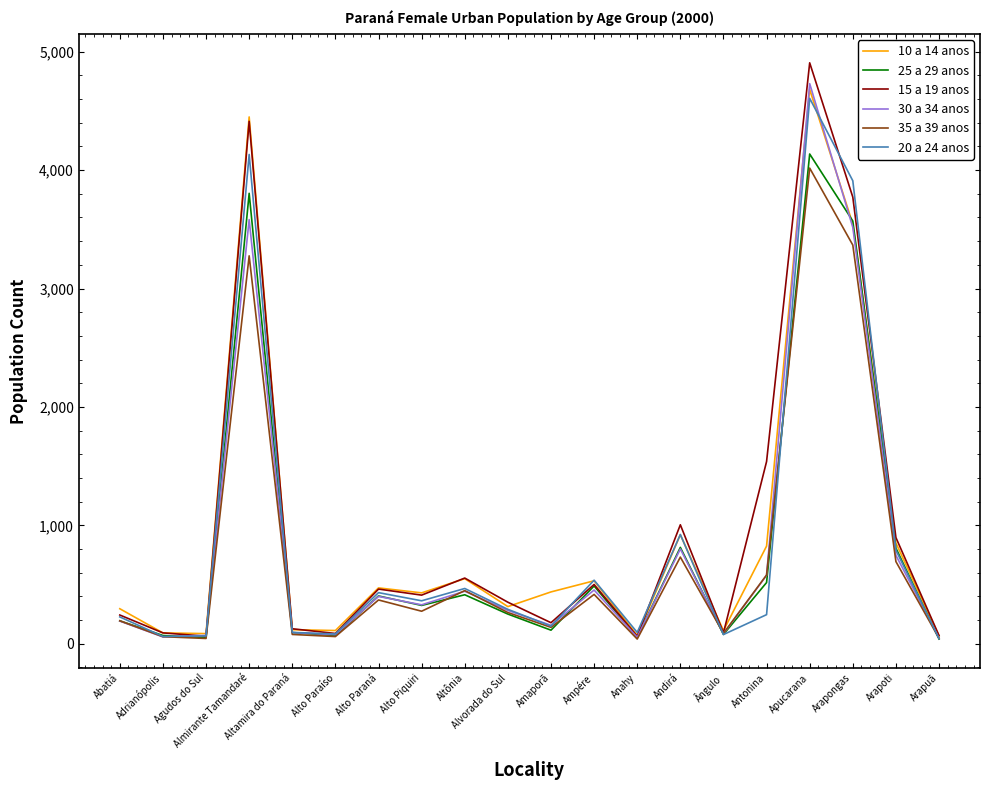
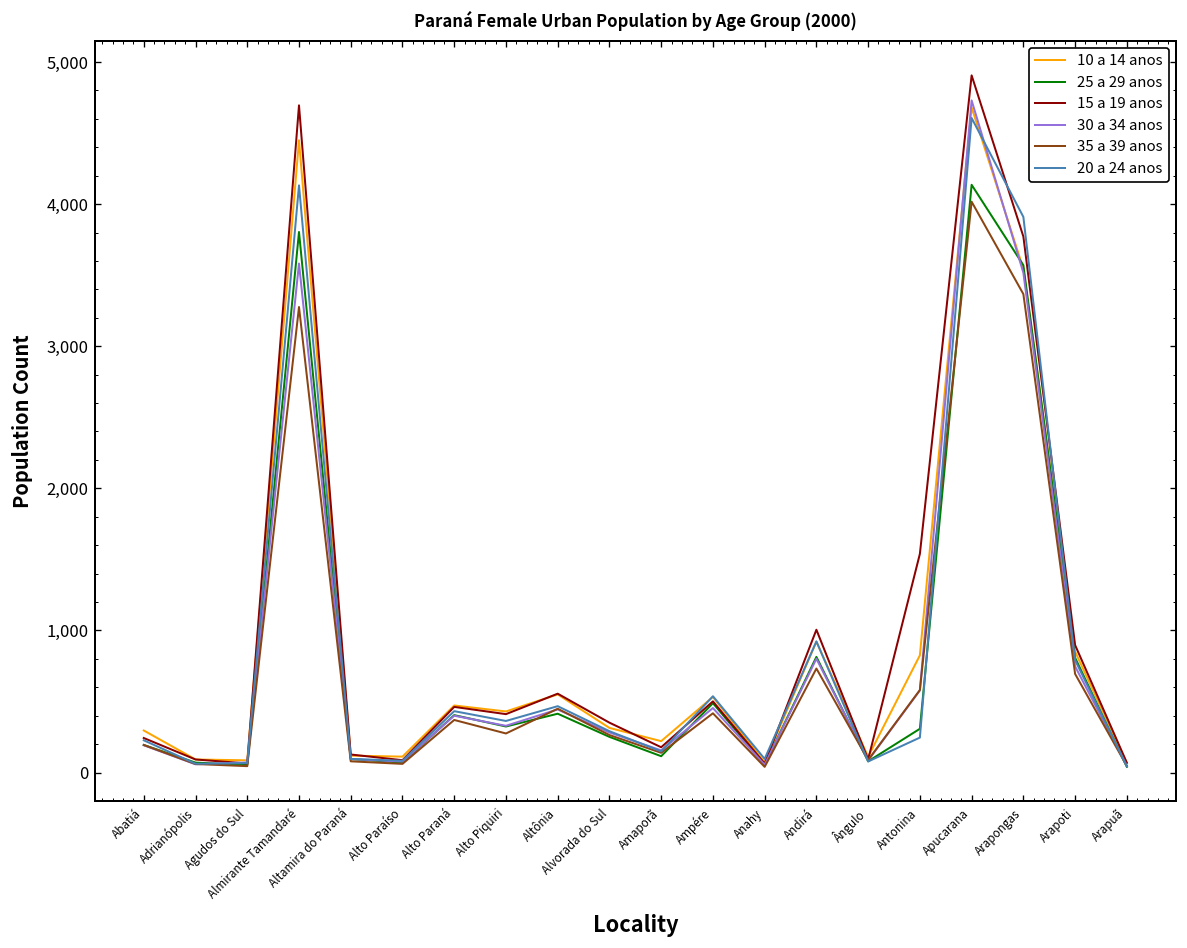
15 a 19 anos, Almirante Tamandaré: 4,410 -> 4,700
10 a 14 anos, Amaporã: 440 -> 220
25 a 29 anos, Antonina: 520 -> 310
